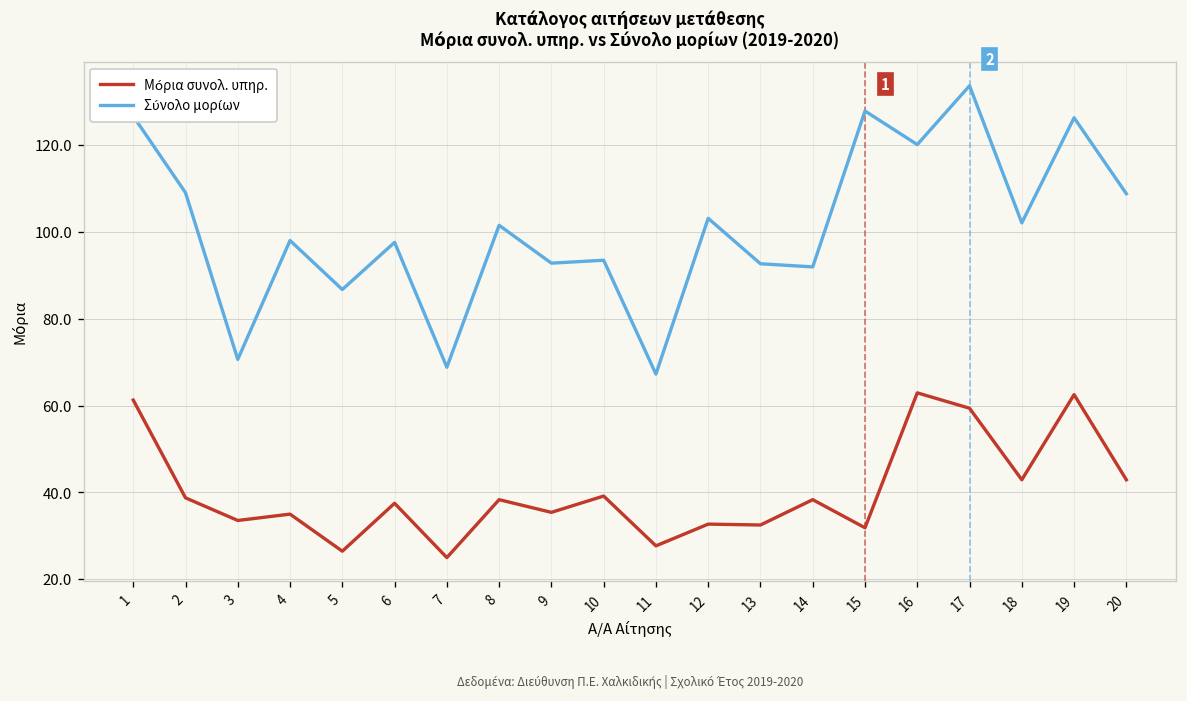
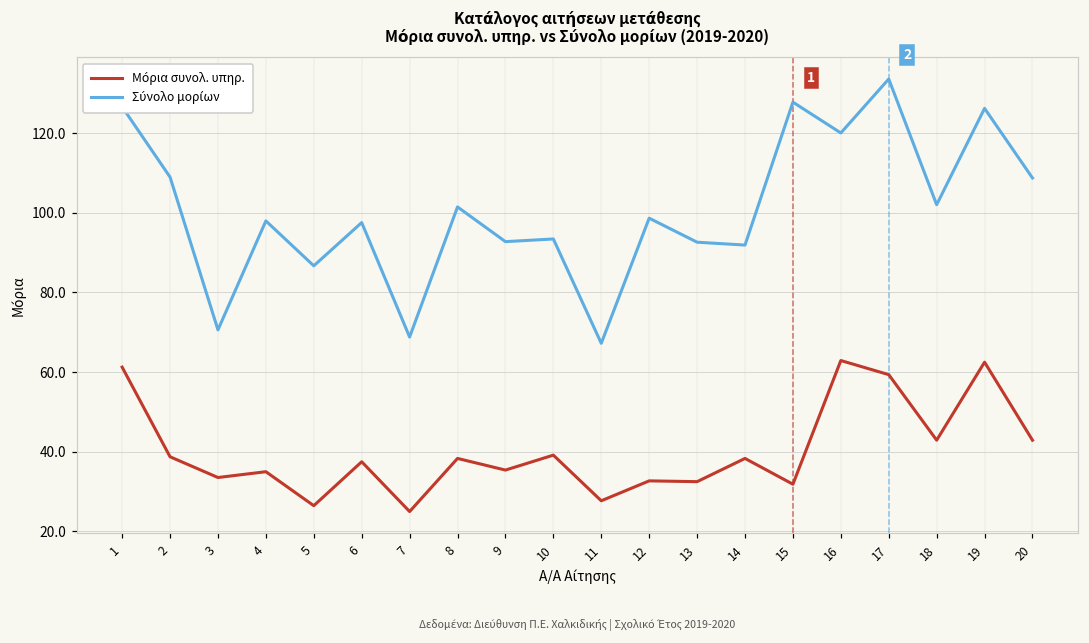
Σύνολο μορίων, 12: 103 -> 99
